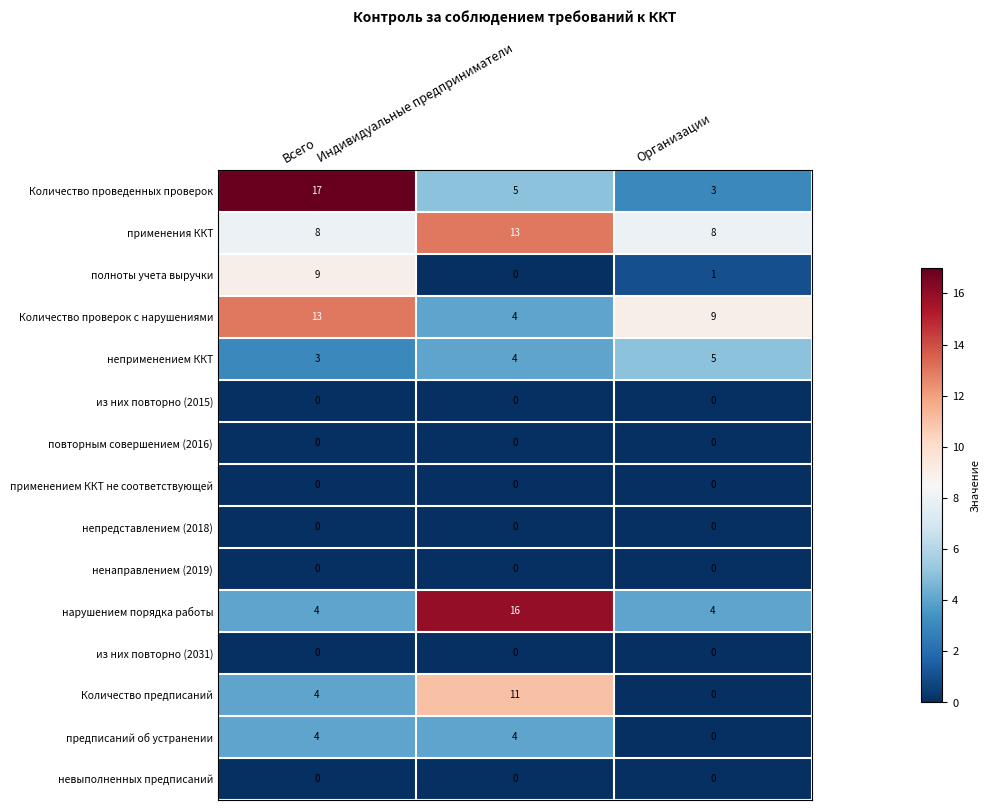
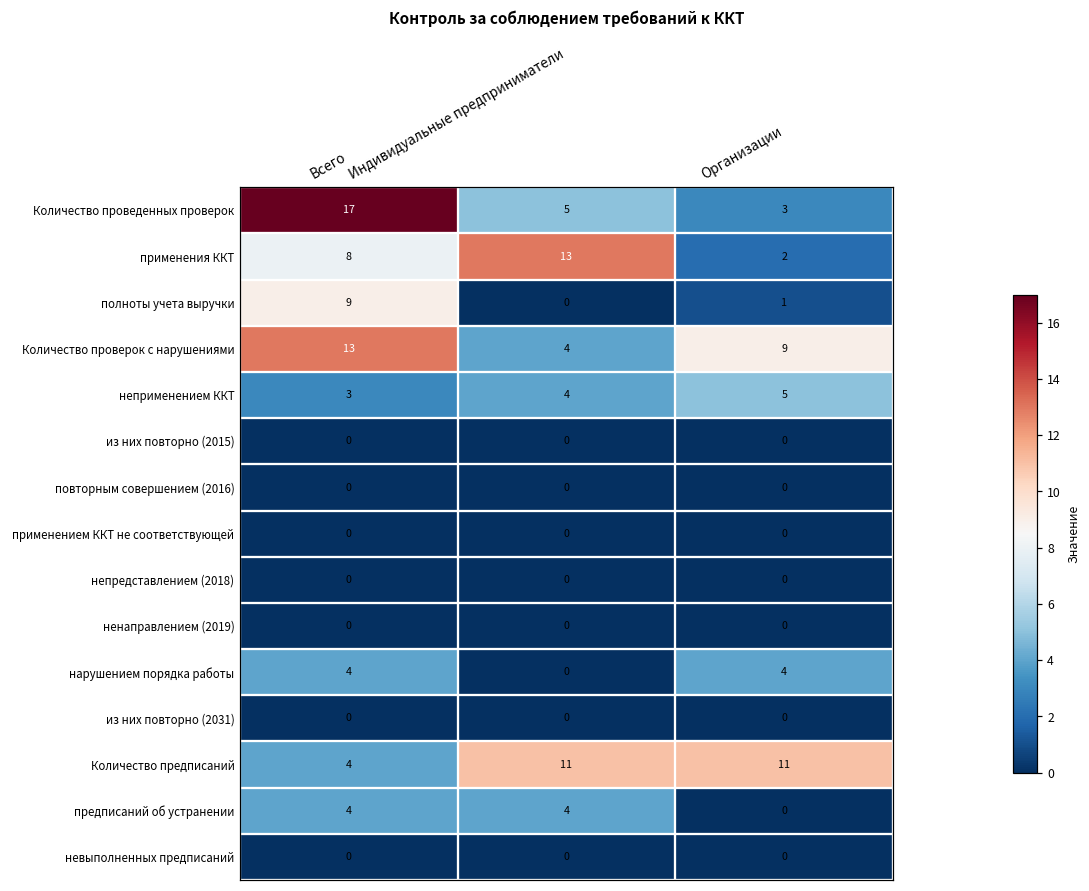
применения ККТ, Организации: 8 -> 2
нарушением порядка работы, Индивидуальные предприниматели: 16 -> 0
Количество предписаний, Организации: 0 -> 11
